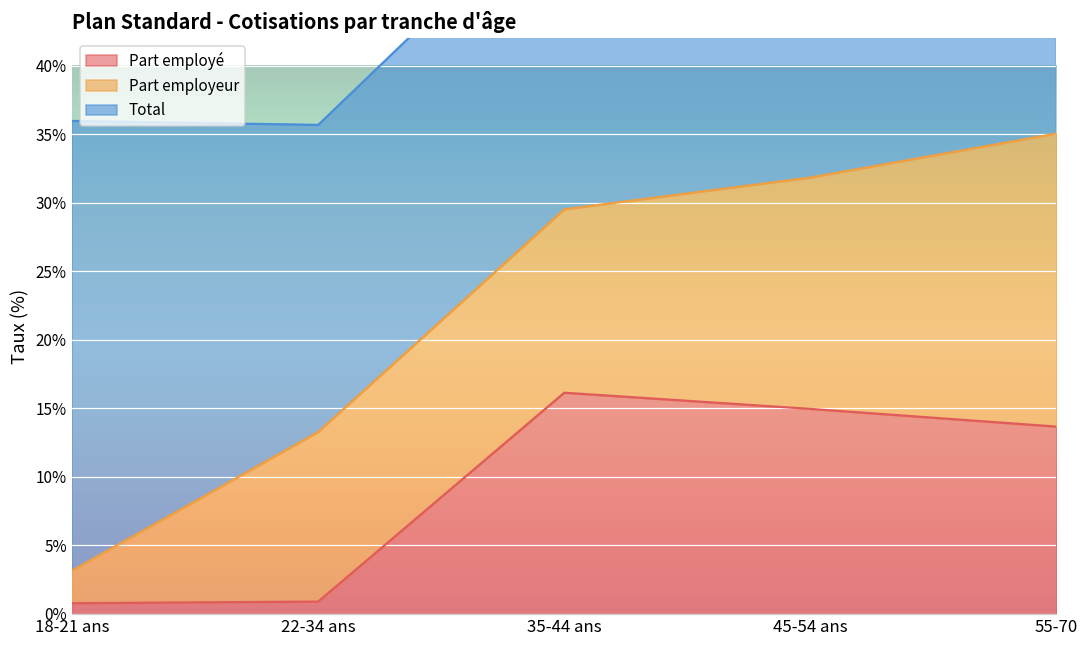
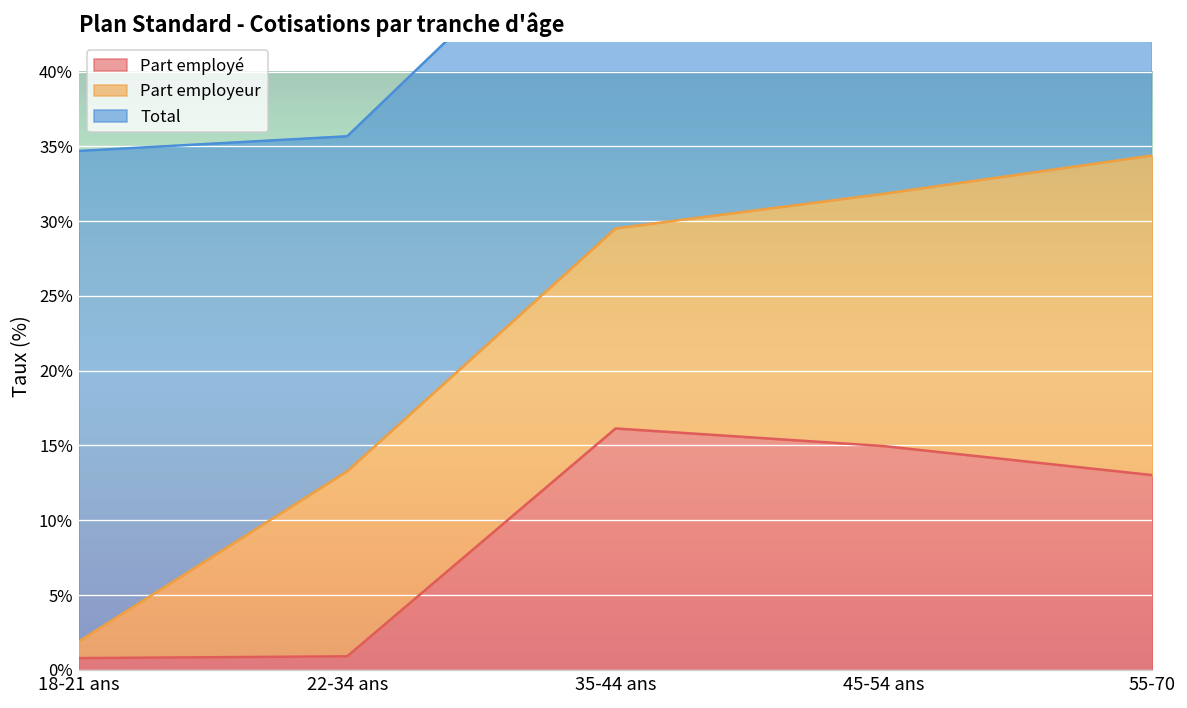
Part employeur, 18-21 ans: 2.4% -> 1.1%
Part employé, 55-70: 13.7% -> 13.0%
